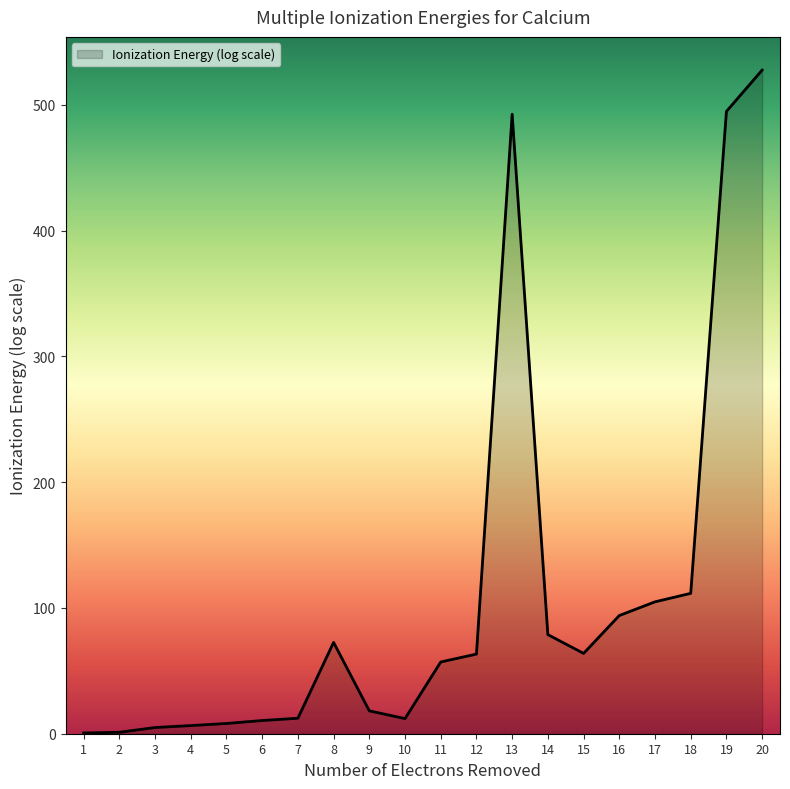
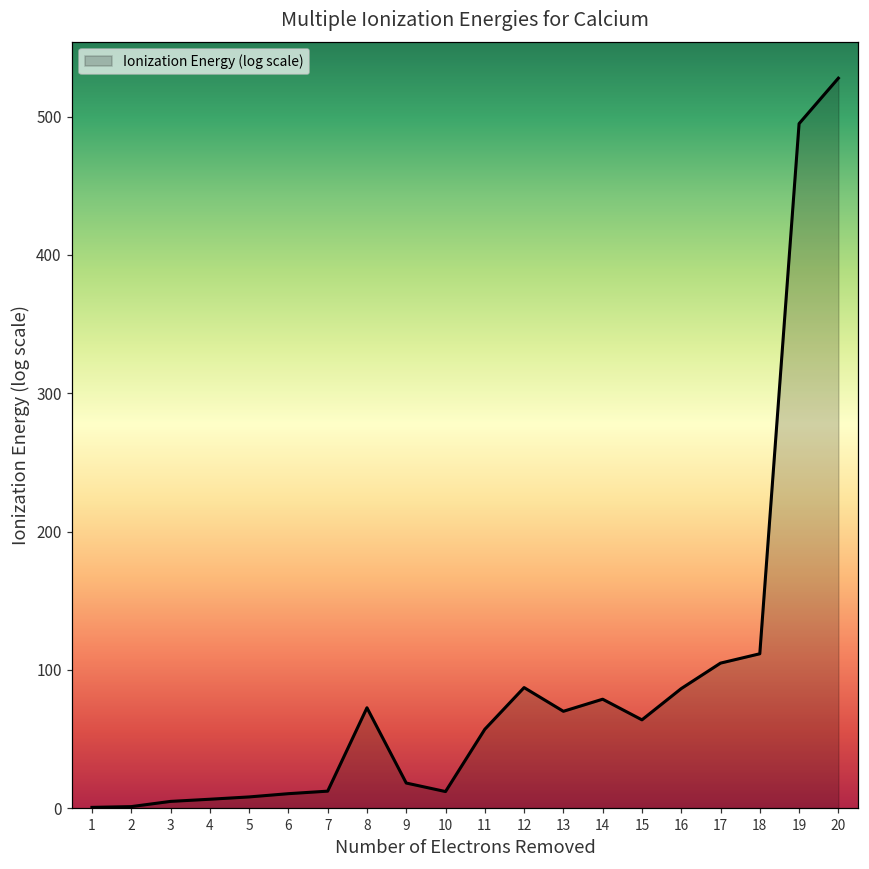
12: 63 -> 87
13: 493 -> 70
16: 94 -> 86
